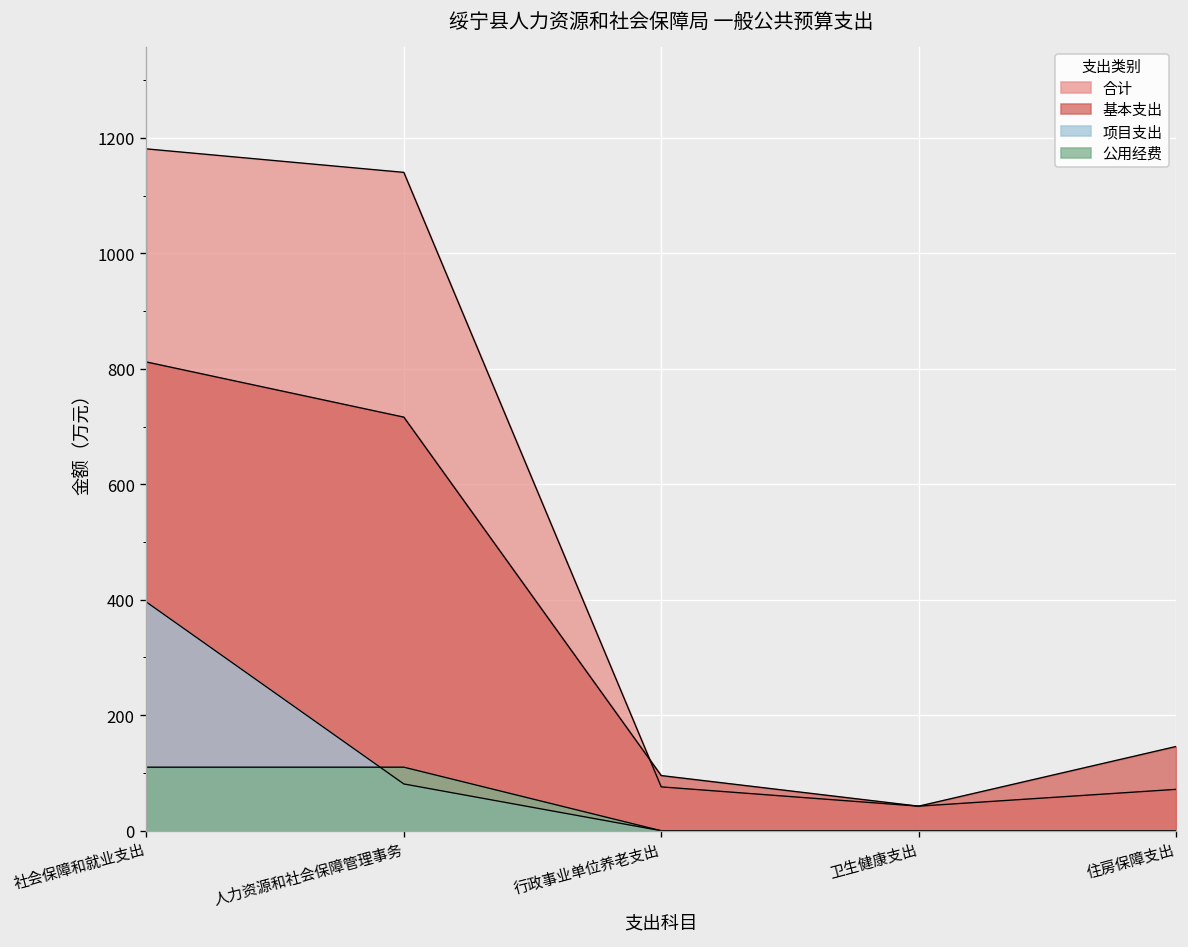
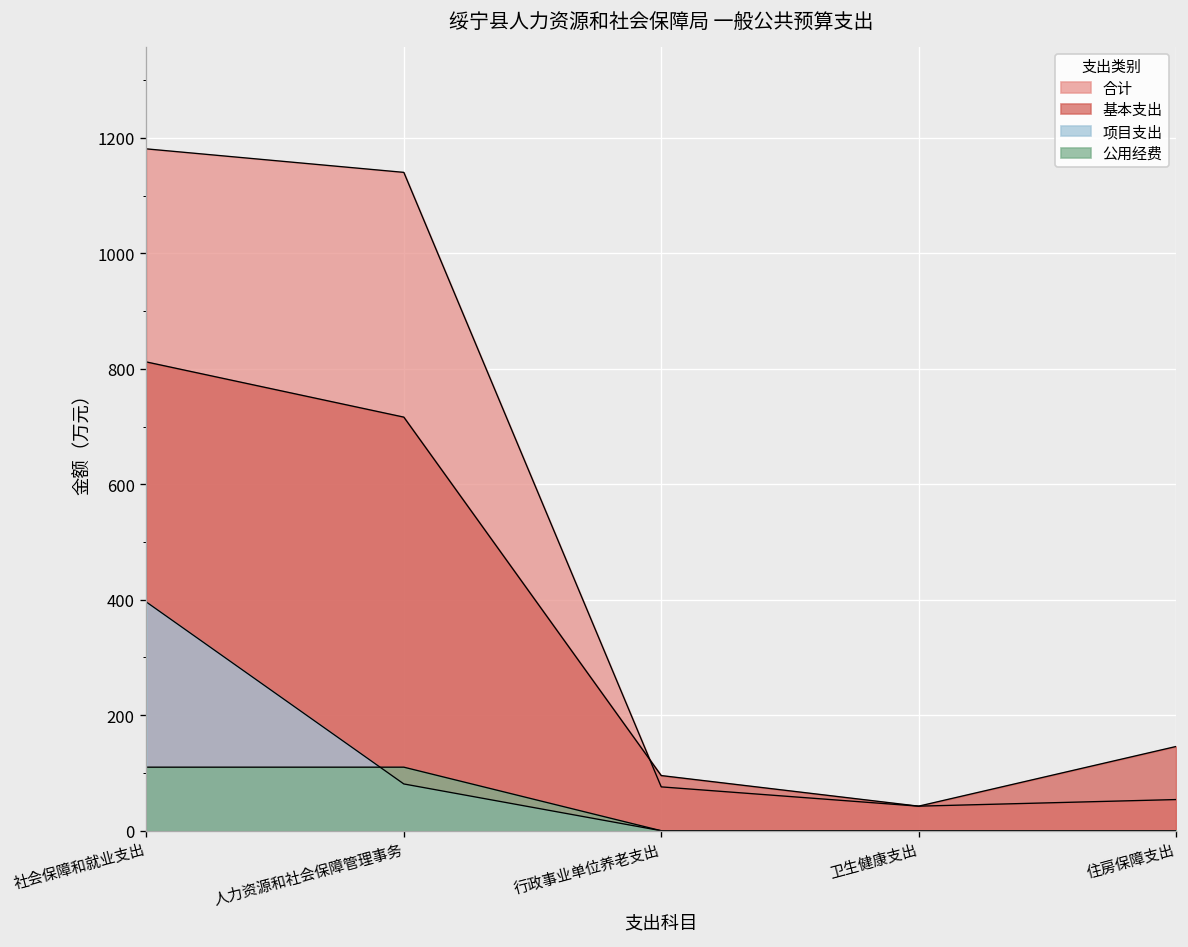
合计, 住房保障支出: 70 -> 50
